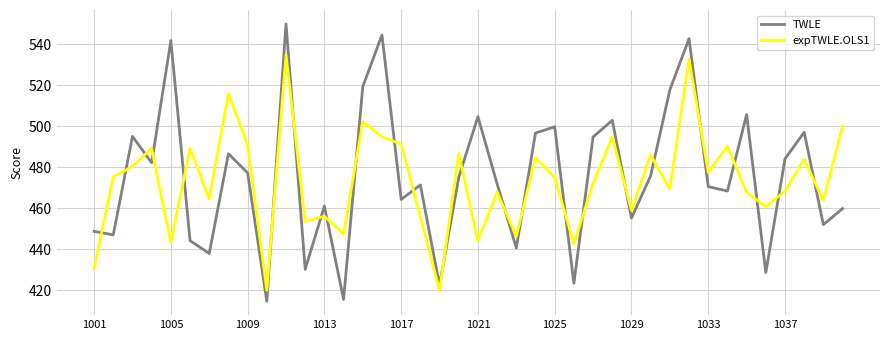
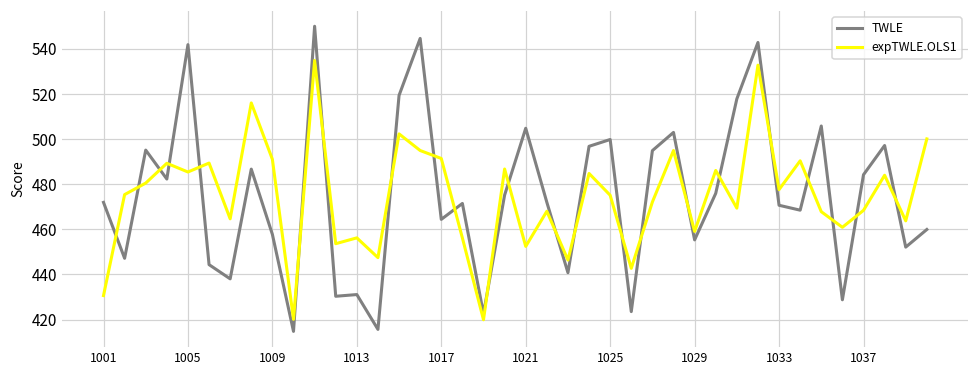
TWLE, 1001: 449 -> 472
expTWLE.OLS1, 1005: 443 -> 485
TWLE, 1009: 477 -> 458
TWLE, 1013: 461 -> 431
expTWLE.OLS1, 1021: 444 -> 452
